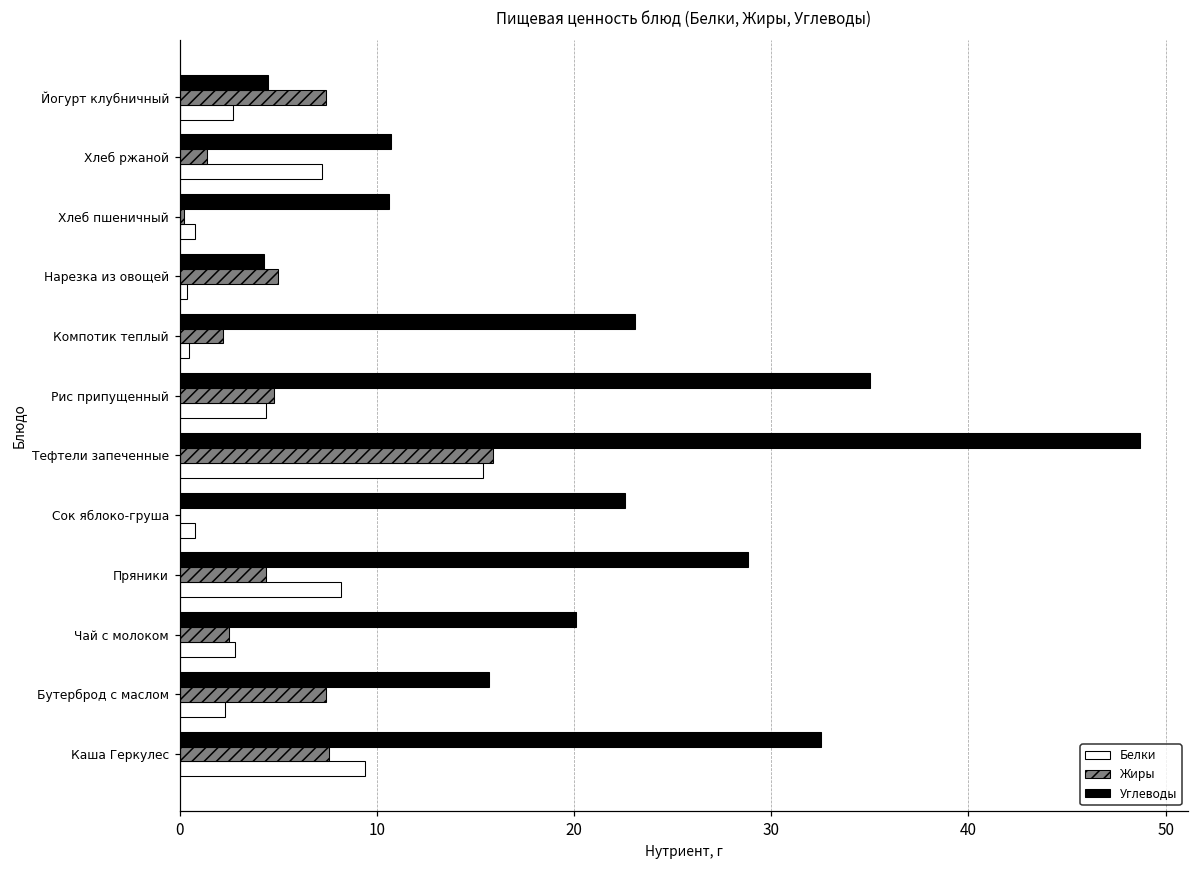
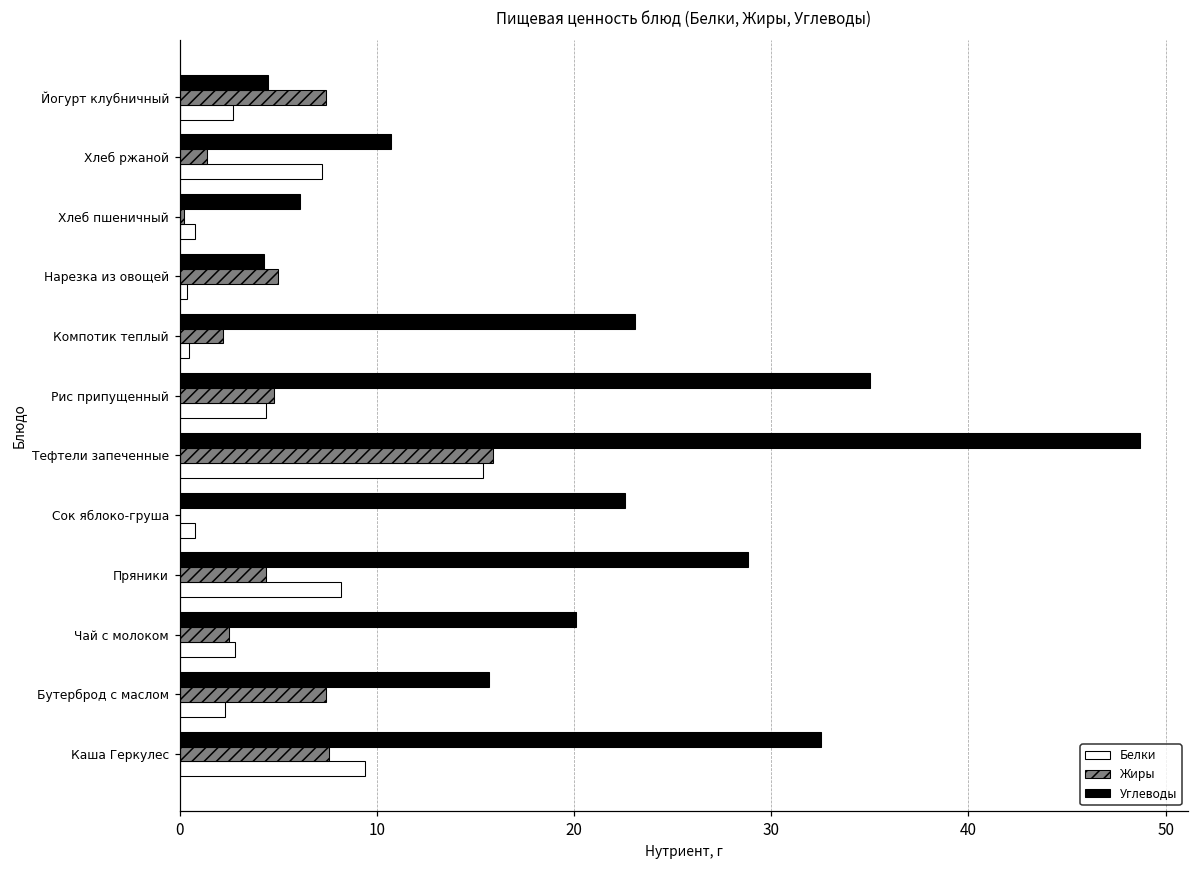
Углеводы, Хлеб пшеничный: 10.6 -> 6.1
